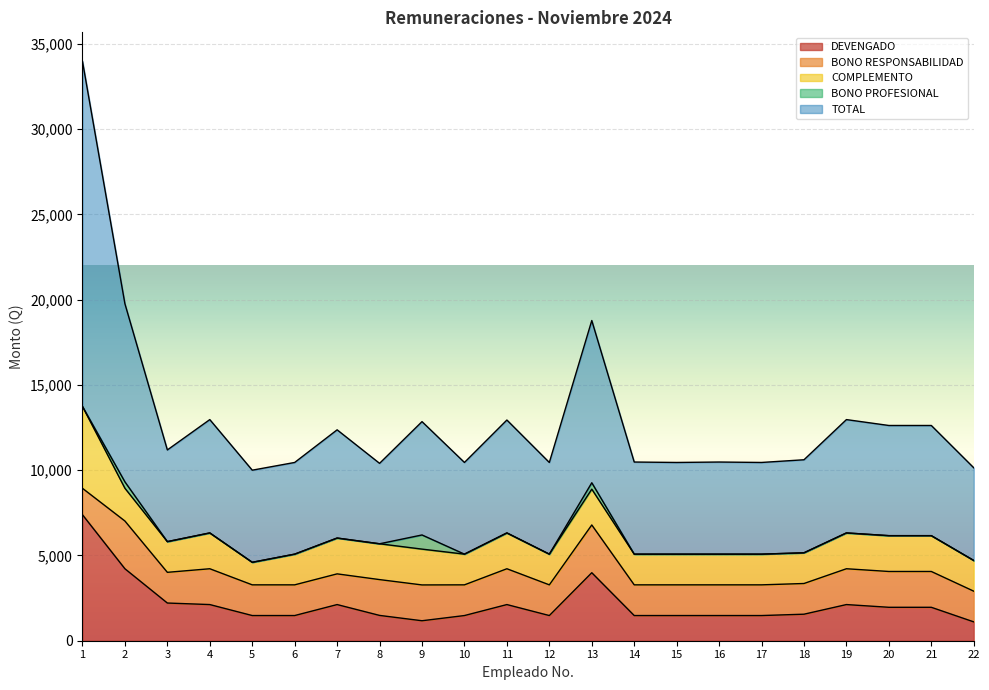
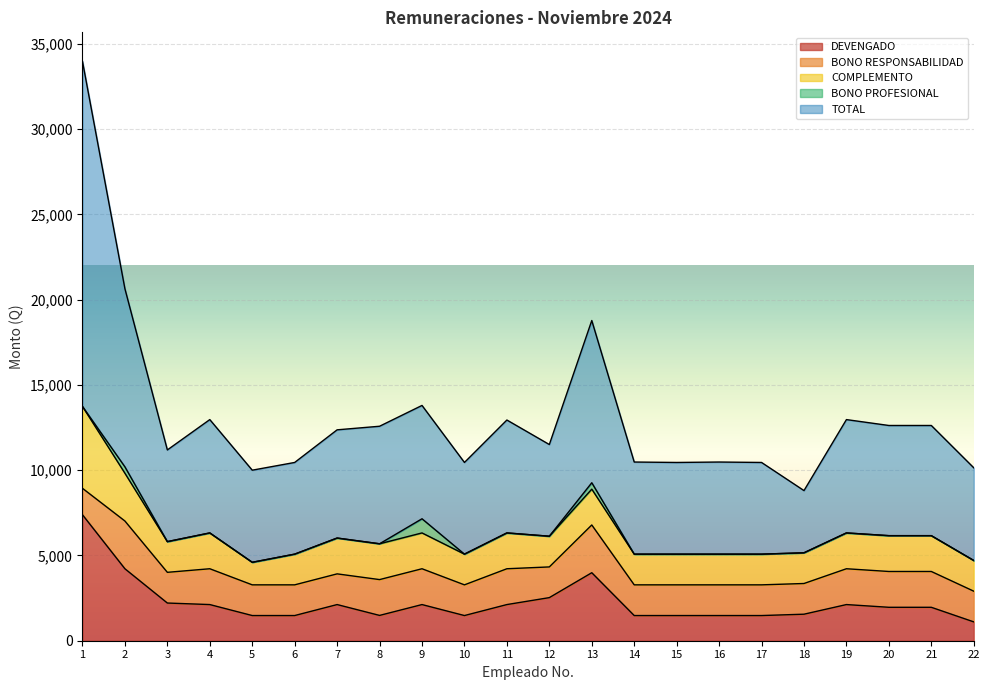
COMPLEMENTO, 2: 1,900 -> 2,800
TOTAL, 8: 4,700 -> 6,900
DEVENGADO, 9: 1,200 -> 2,100
DEVENGADO, 12: 1,500 -> 2,500
TOTAL, 18: 5,500 -> 3,600
